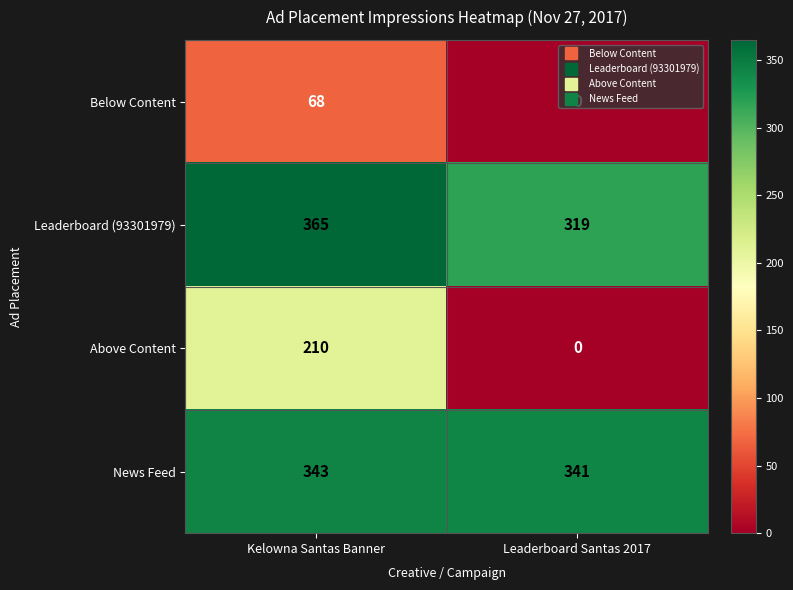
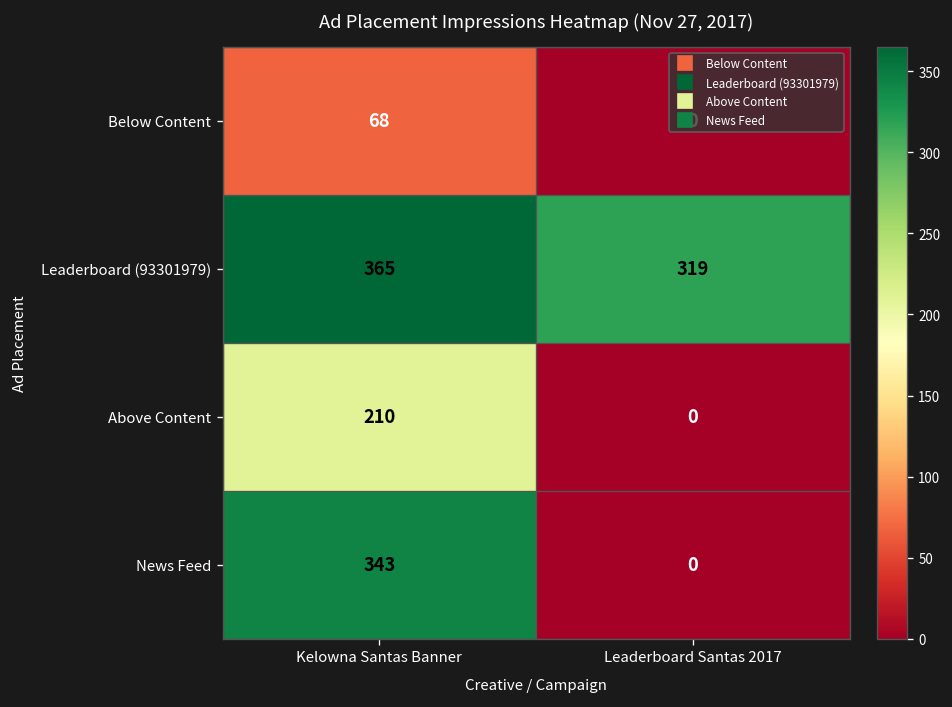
News Feed, Leaderboard Santas 2017: 341 -> 0
